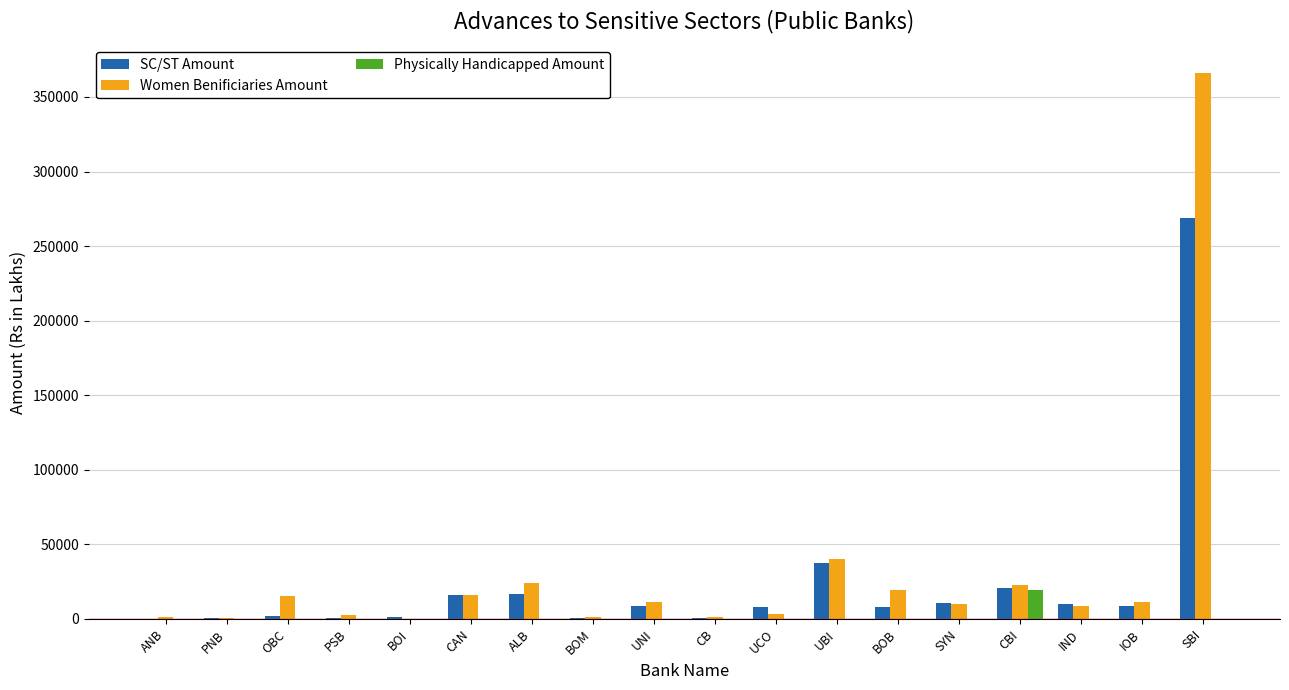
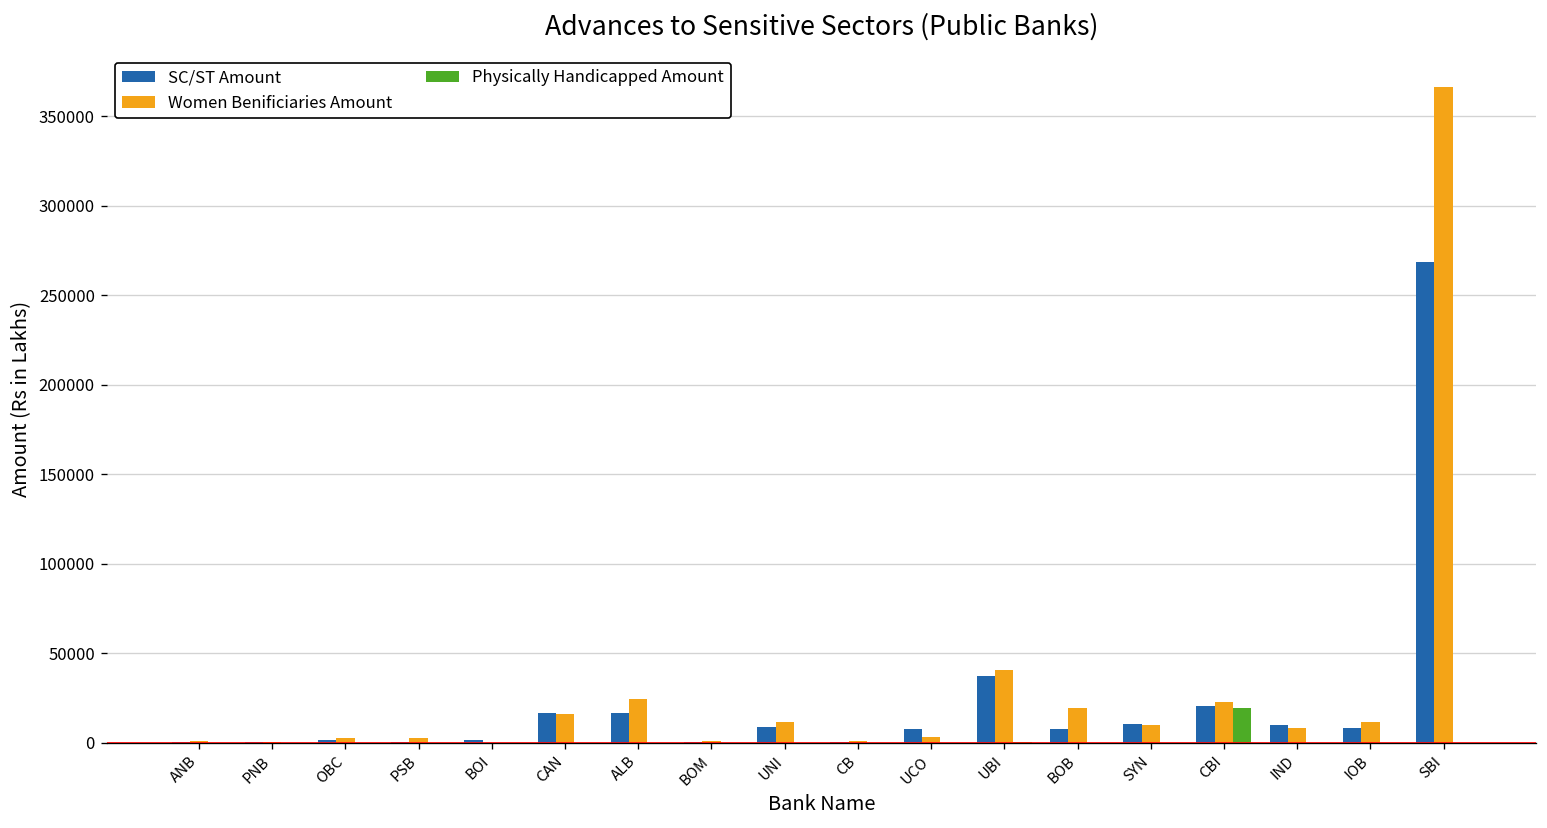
Women Benificiaries Amount, OBC: 16000 -> 3000
